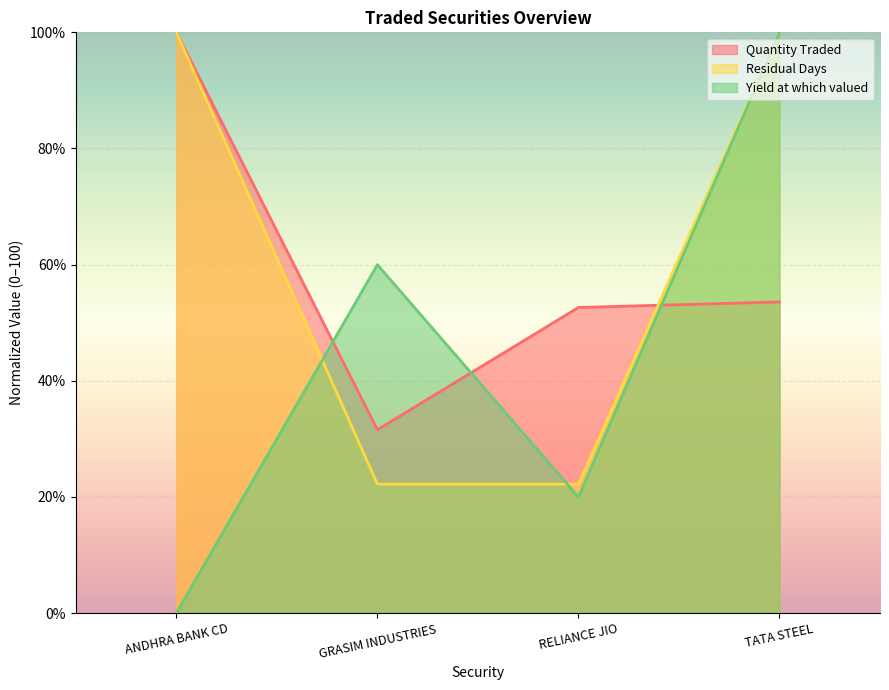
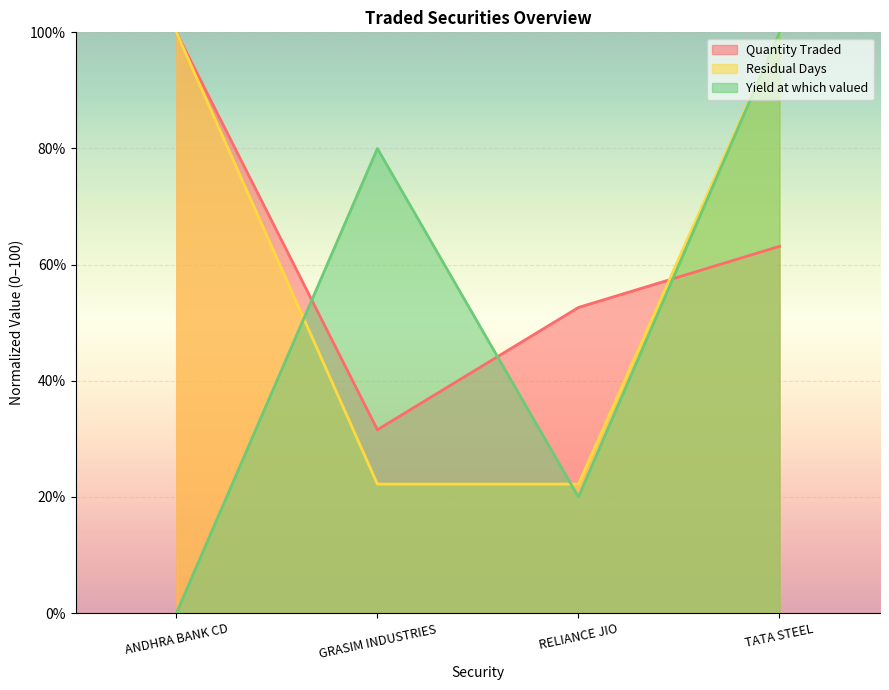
Yield at which valued, GRASIM INDUSTRIES: 60% -> 80%
Quantity Traded, TATA STEEL: 54% -> 63%
